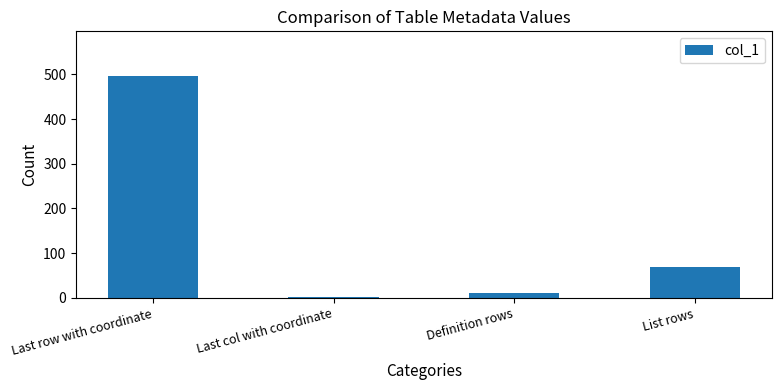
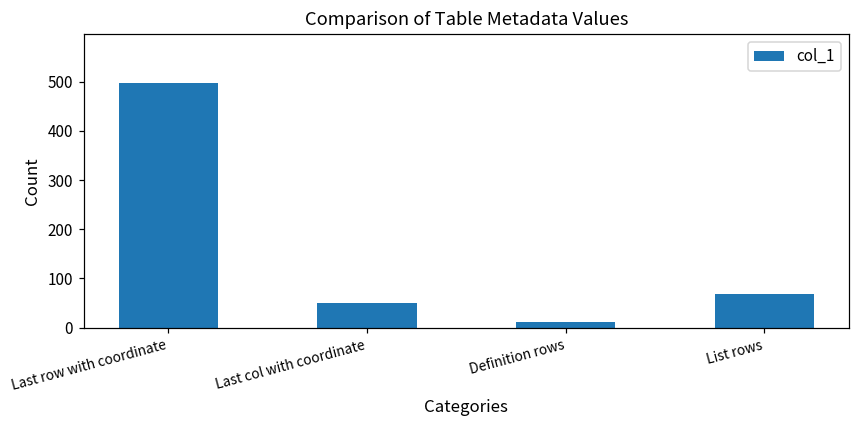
Last col with coordinate: 0 -> 50
